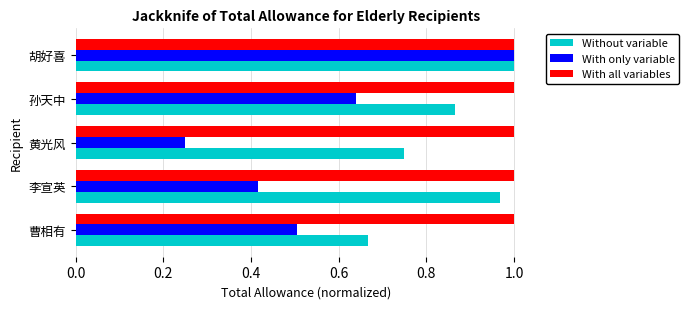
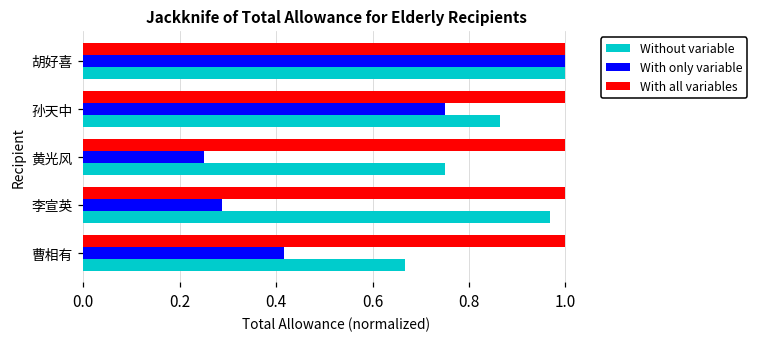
With only variable, 孙天中: 0.64 -> 0.75
With only variable, 李宣英: 0.42 -> 0.29
With only variable, 曹相有: 0.51 -> 0.42
